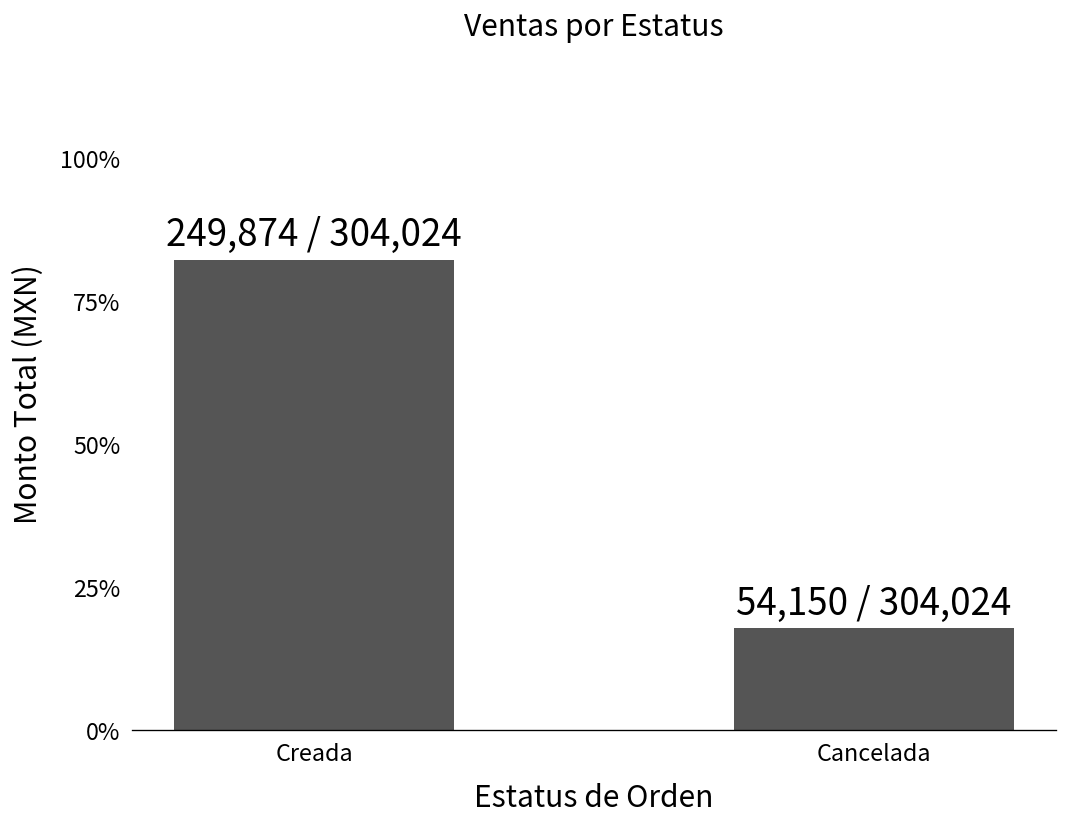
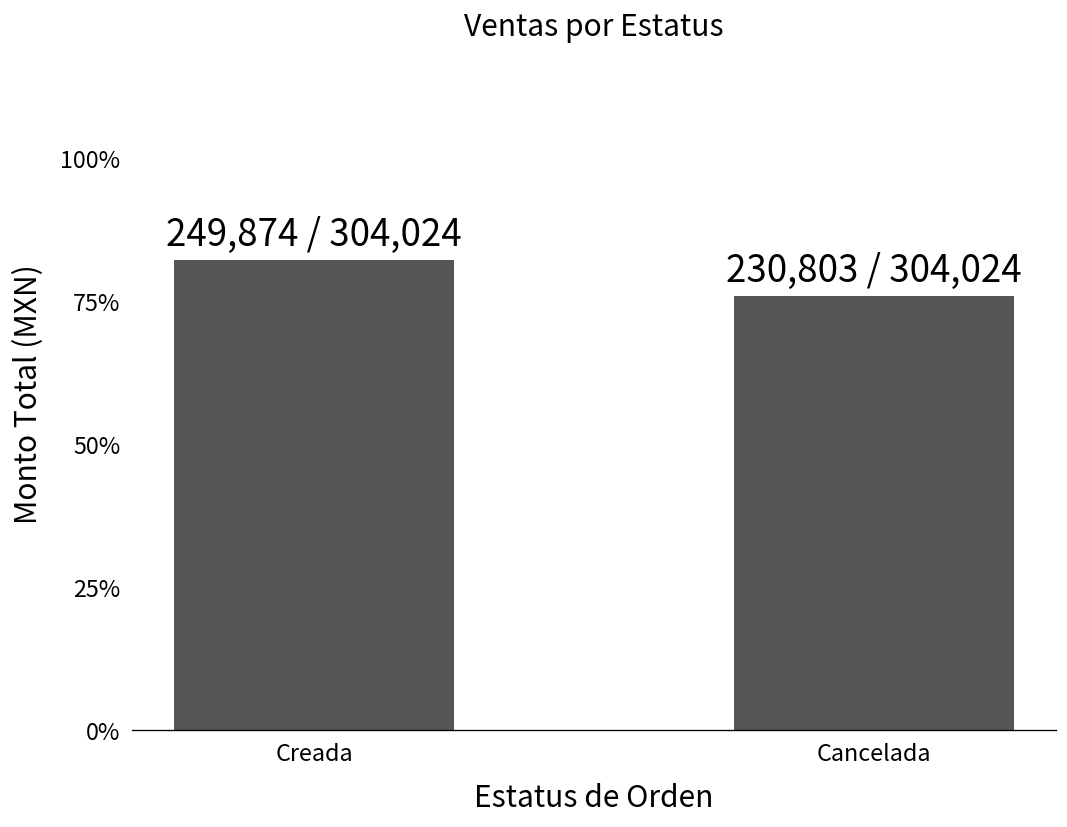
Cancelada: 54,150 -> 230,803
